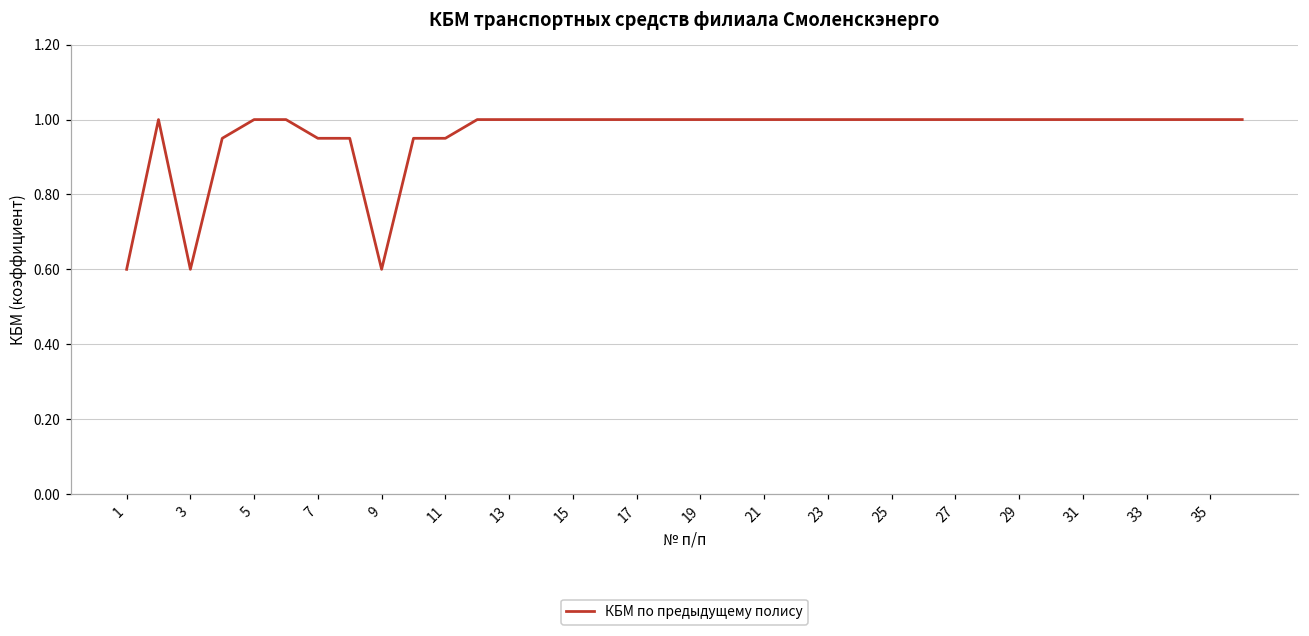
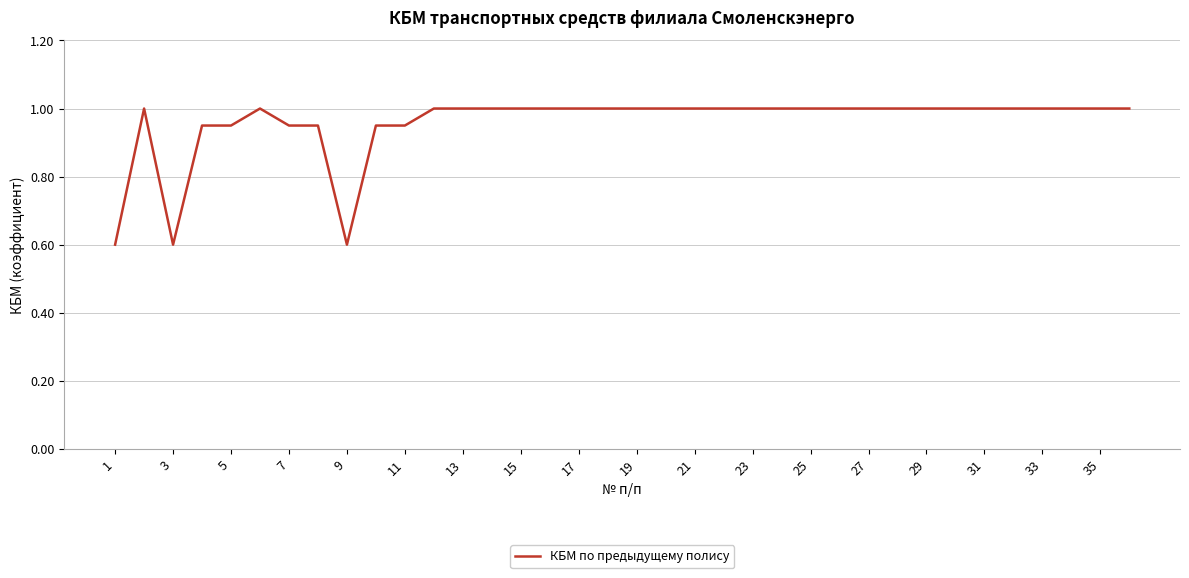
5: 1.00 -> 0.95
